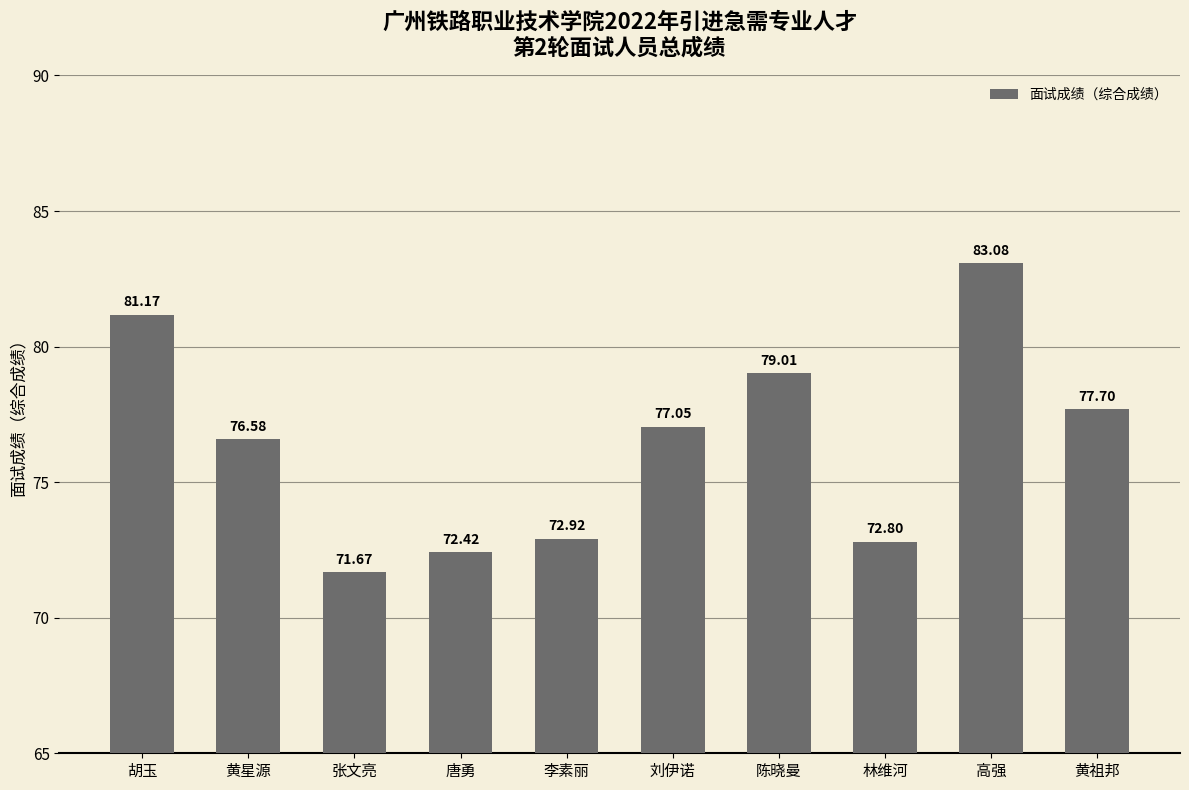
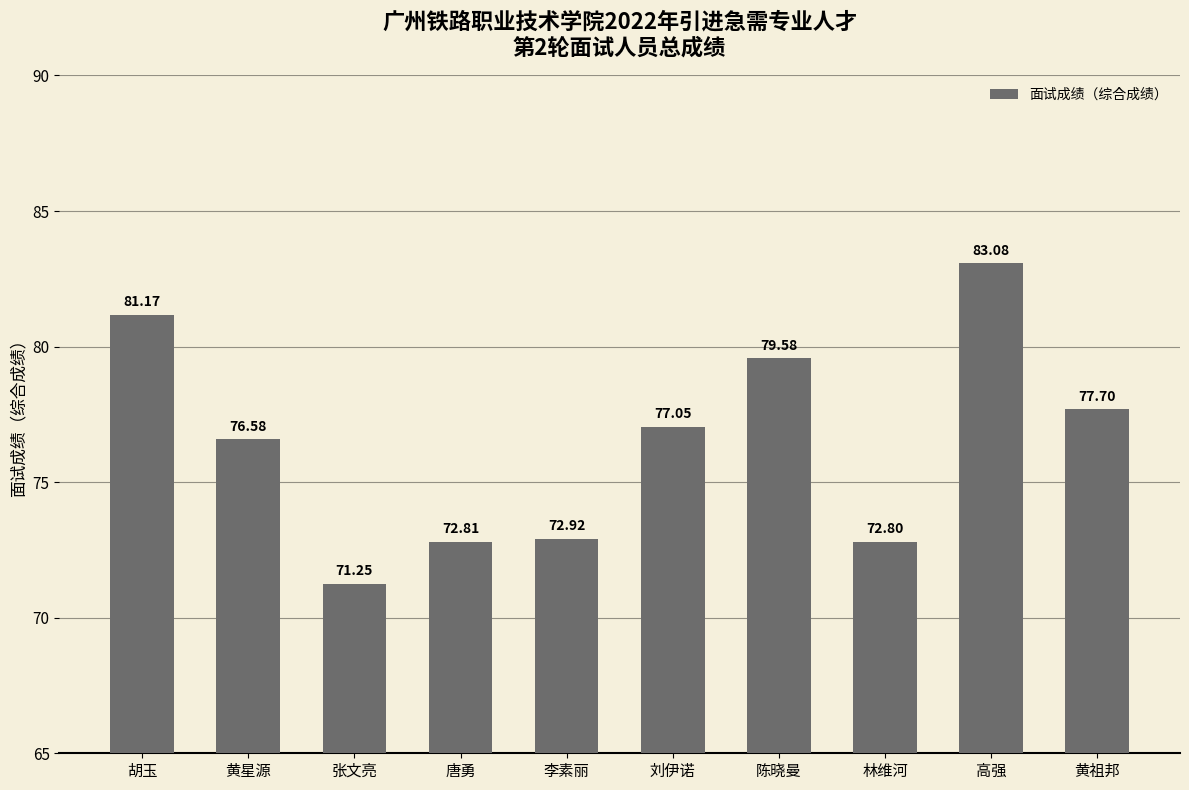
张文亮: 71.67 -> 71.25
唐勇: 72.42 -> 72.81
陈晓曼: 79.01 -> 79.58
